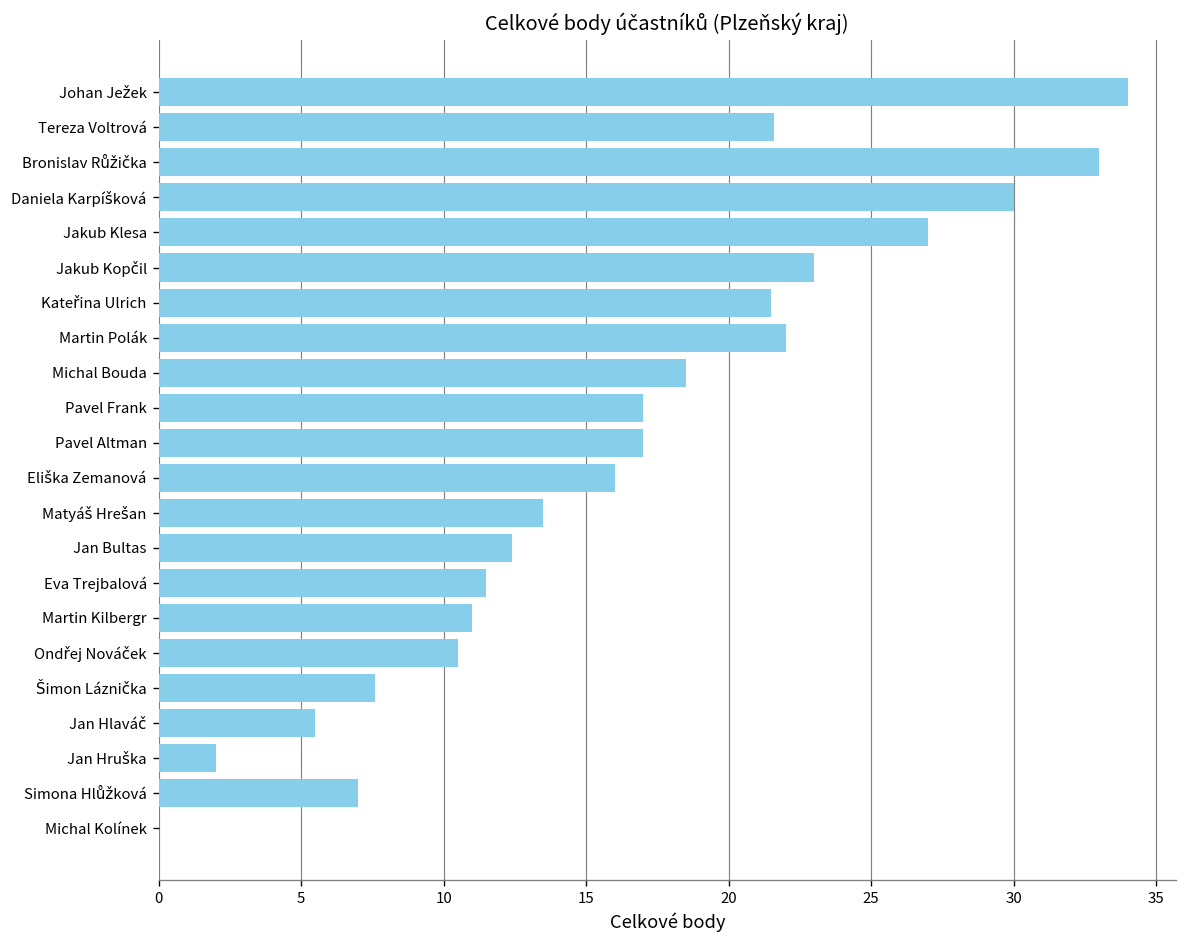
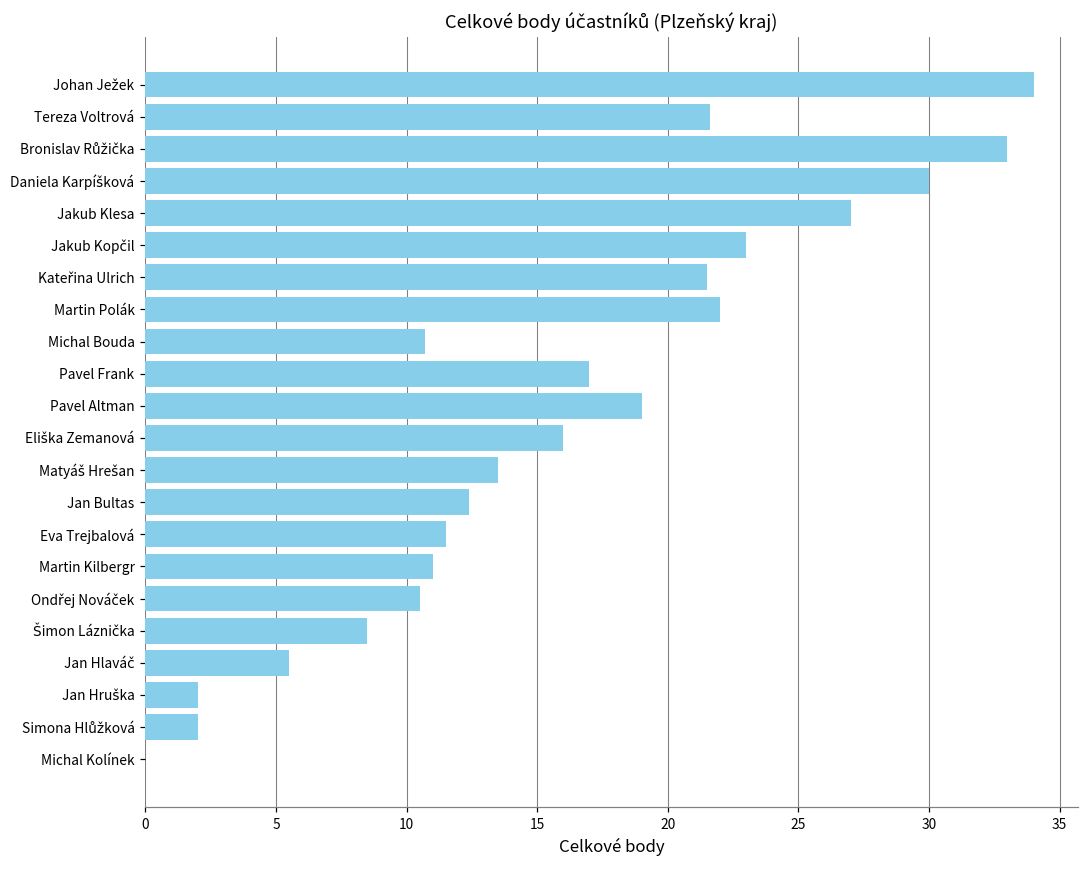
Michal Bouda: 18.5 -> 10.7
Pavel Altman: 17 -> 19
Šimon Láznička: 7.6 -> 8.5
Simona Hlůžková: 7 -> 2
